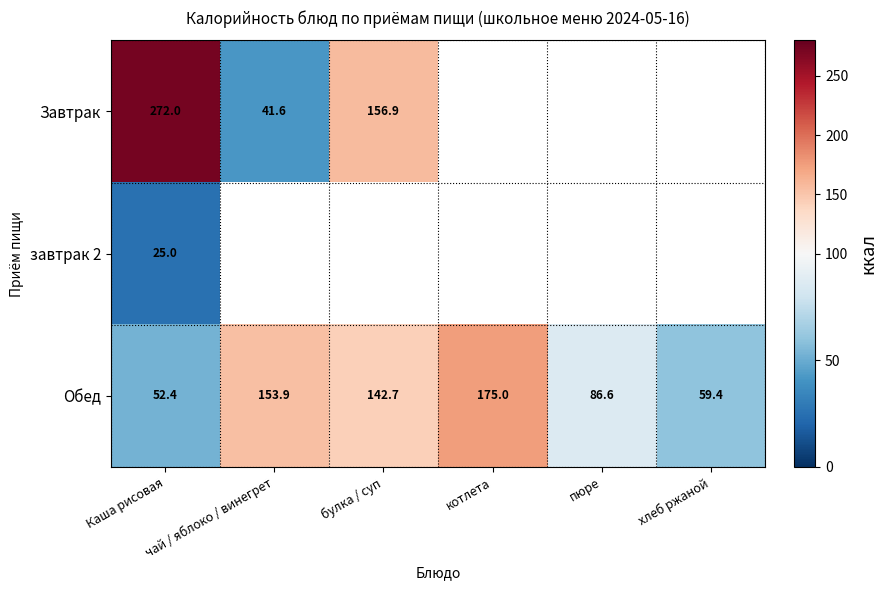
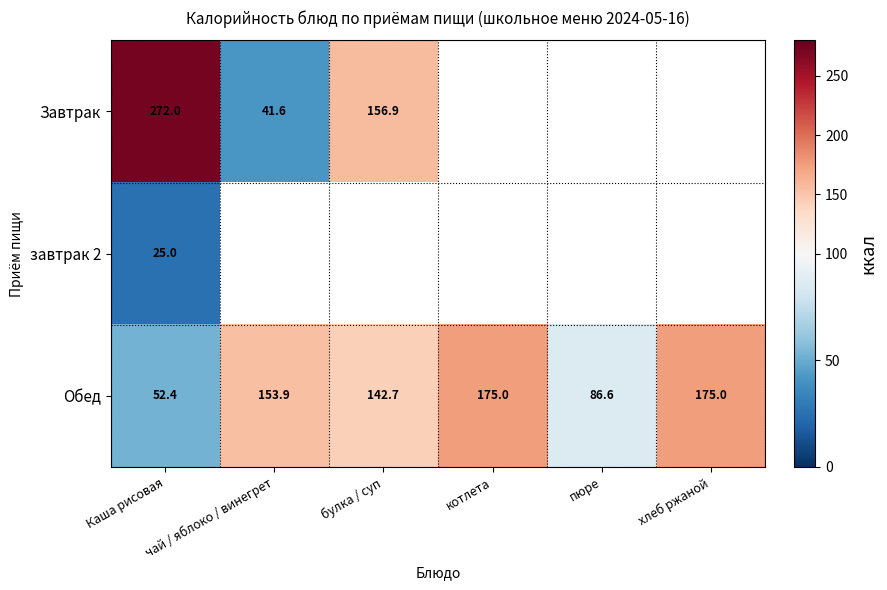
Обед, хлеб ржаной: 59.4 -> 175.0
